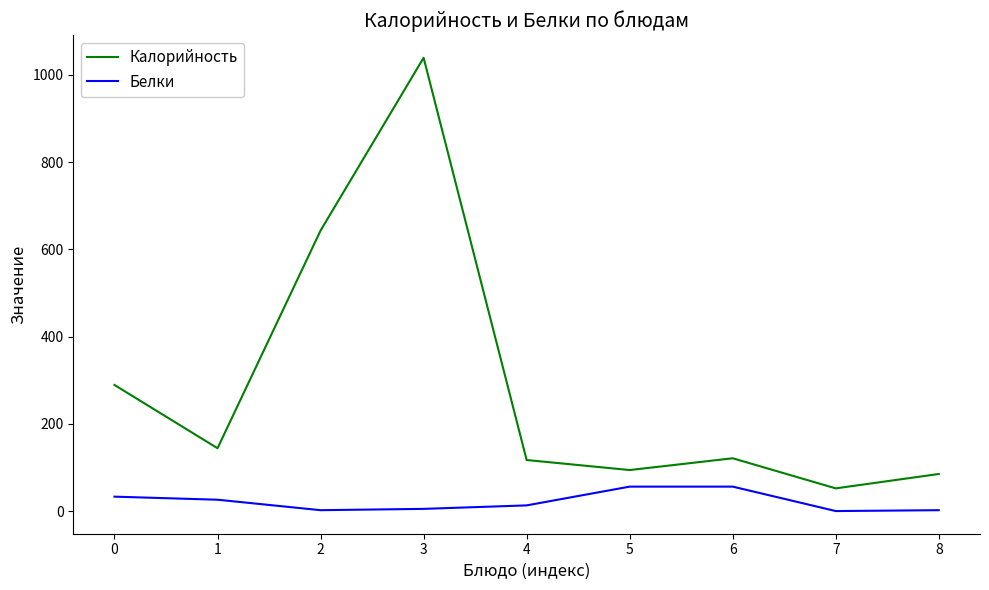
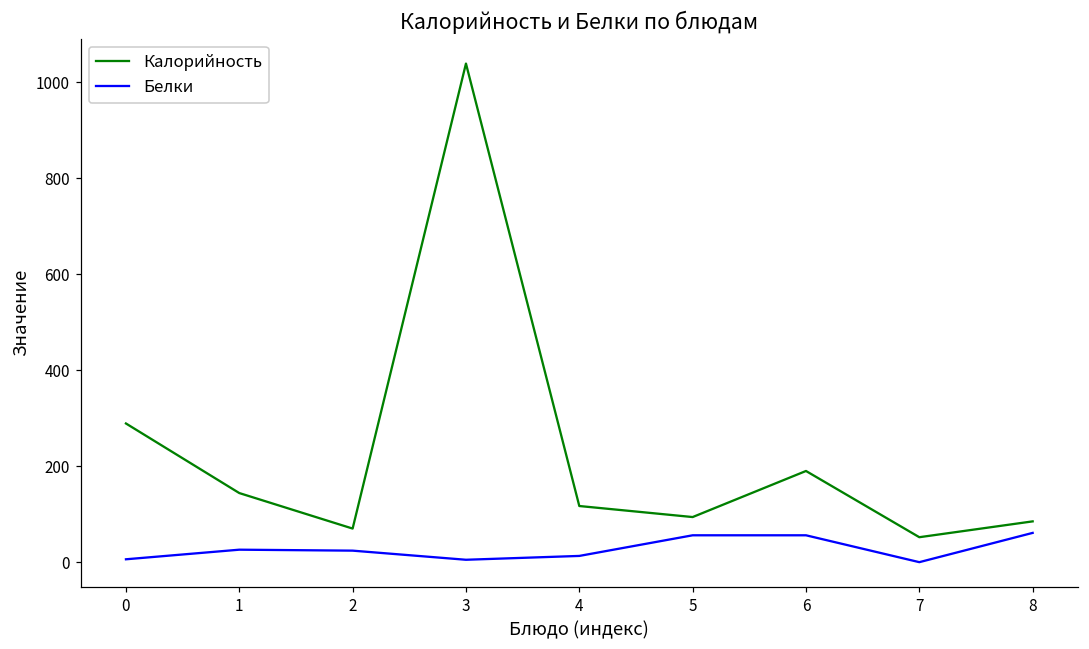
Белки, 0: 30 -> 10
Калорийность, 2: 640 -> 70
Белки, 2: 0 -> 20
Калорийность, 6: 120 -> 190
Белки, 8: 0 -> 60
